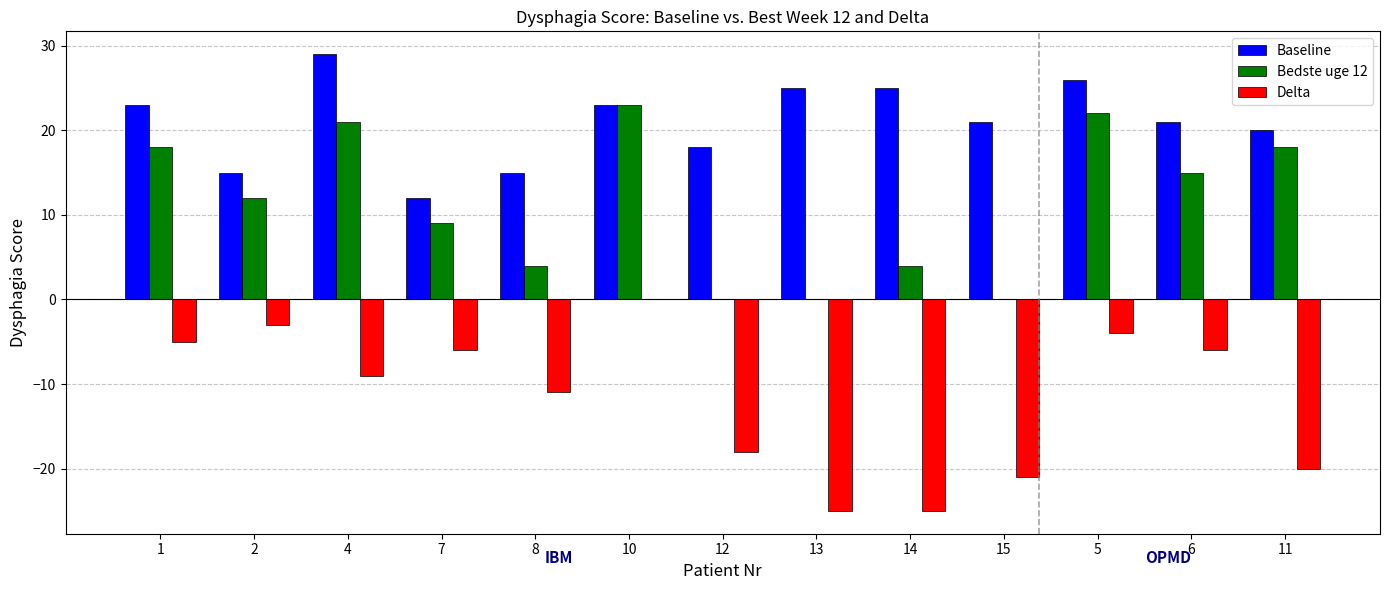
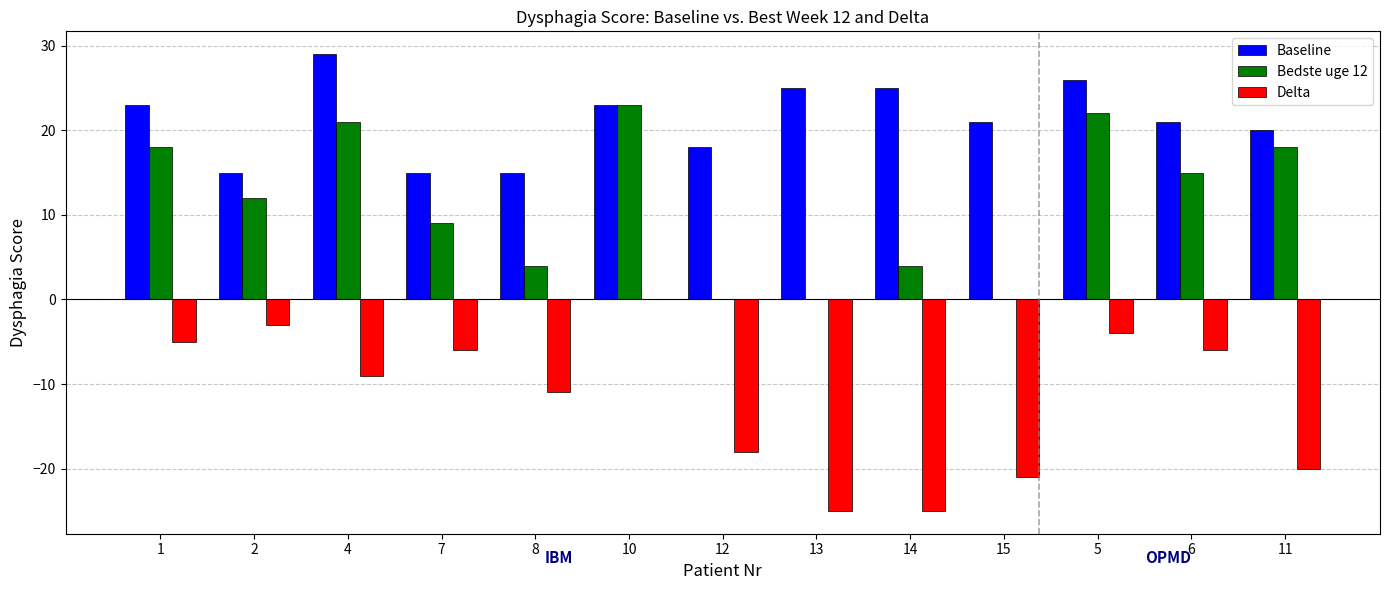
Baseline, 7: 12 -> 15
